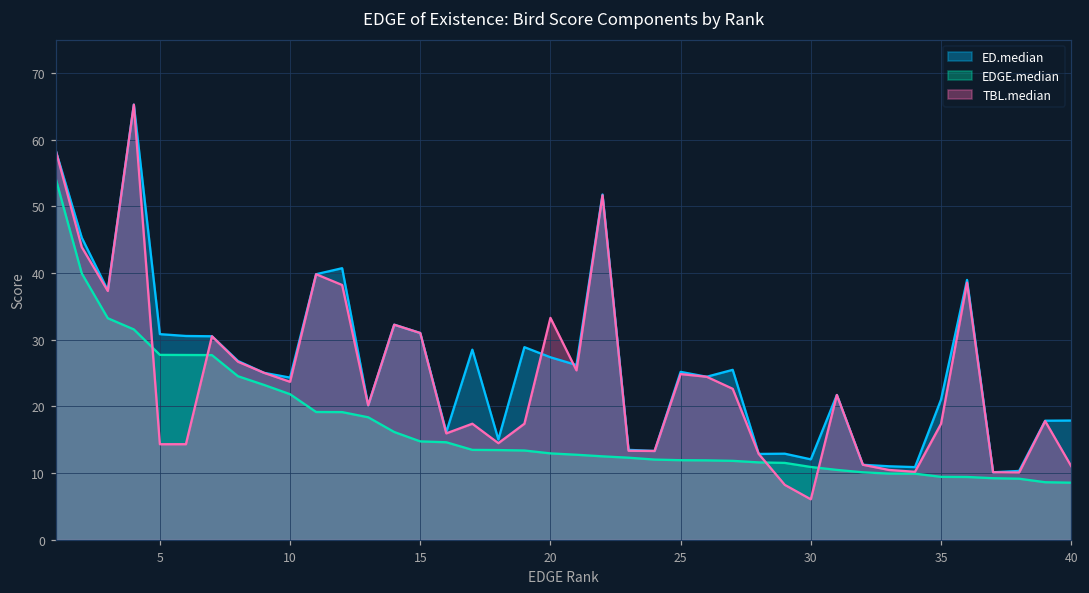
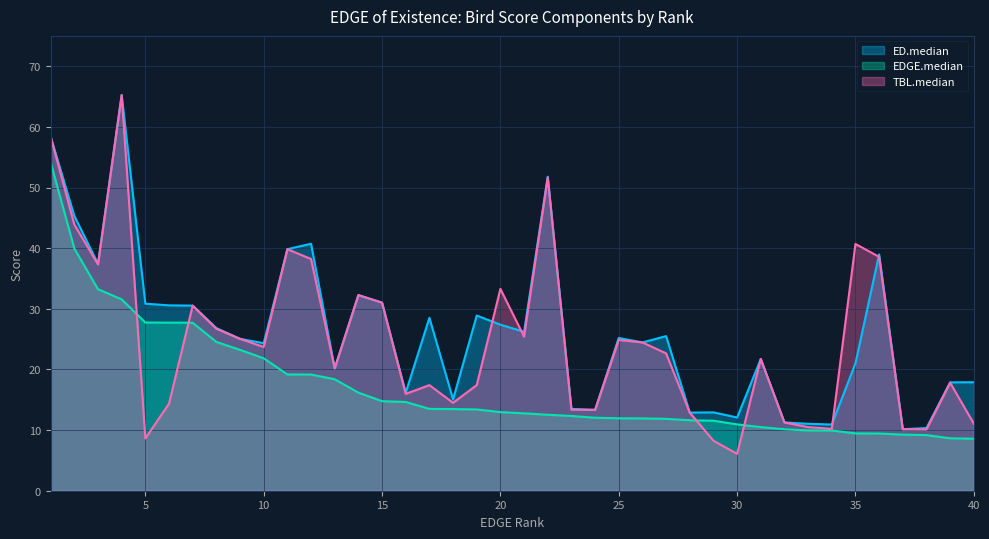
TBL.median, 5: 14 -> 9
TBL.median, 35: 17 -> 41
